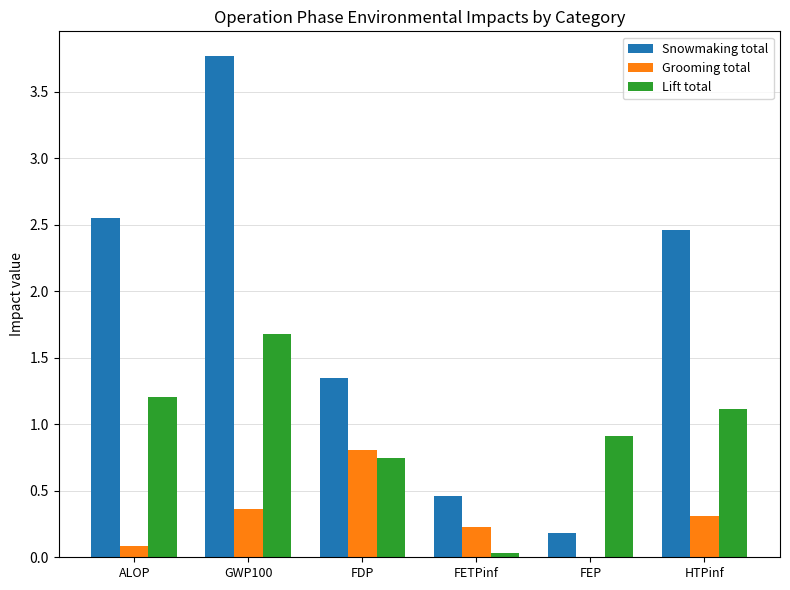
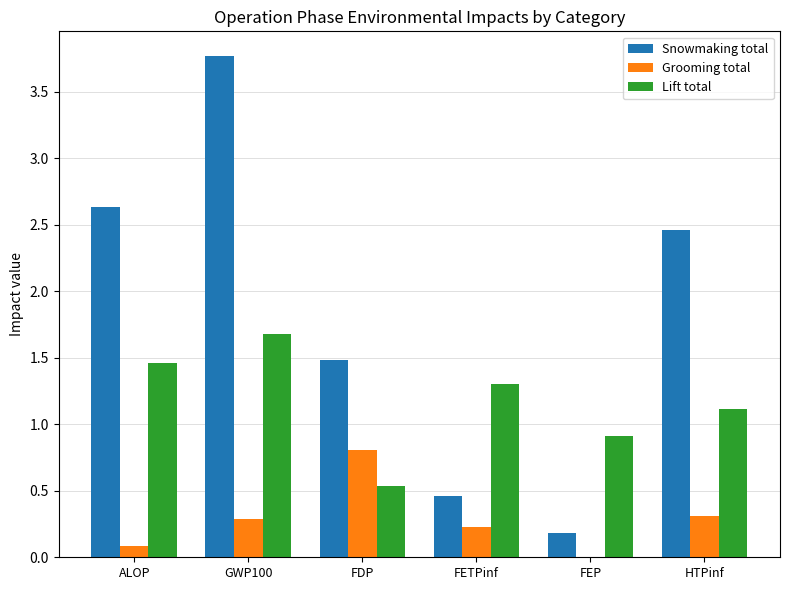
Snowmaking total, ALOP: 2.55 -> 2.63
Lift total, ALOP: 1.21 -> 1.46
Grooming total, GWP100: 0.36 -> 0.28
Snowmaking total, FDP: 1.35 -> 1.49
Lift total, FDP: 0.75 -> 0.53
Lift total, FETPinf: 0.04 -> 1.31
